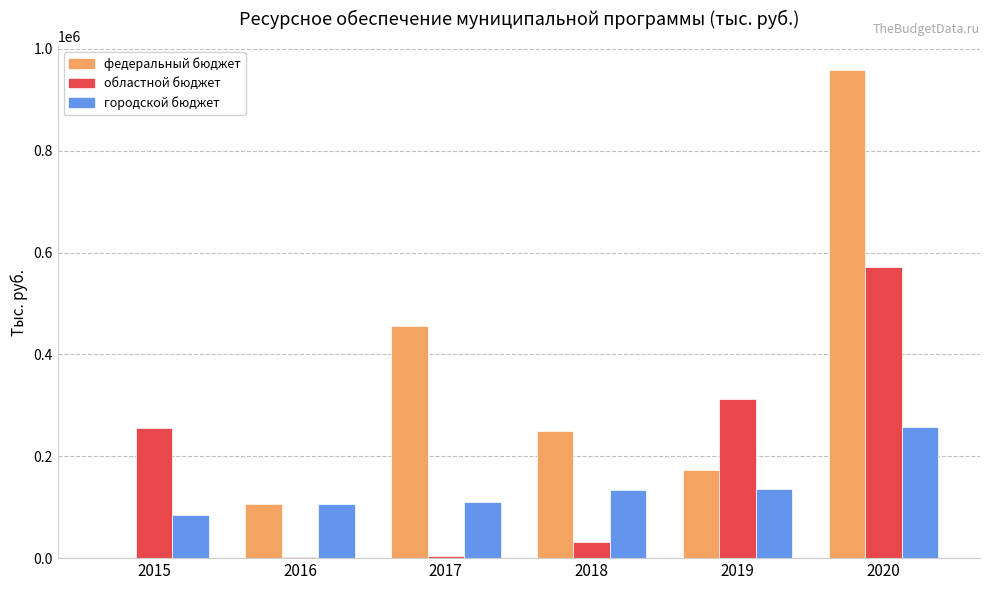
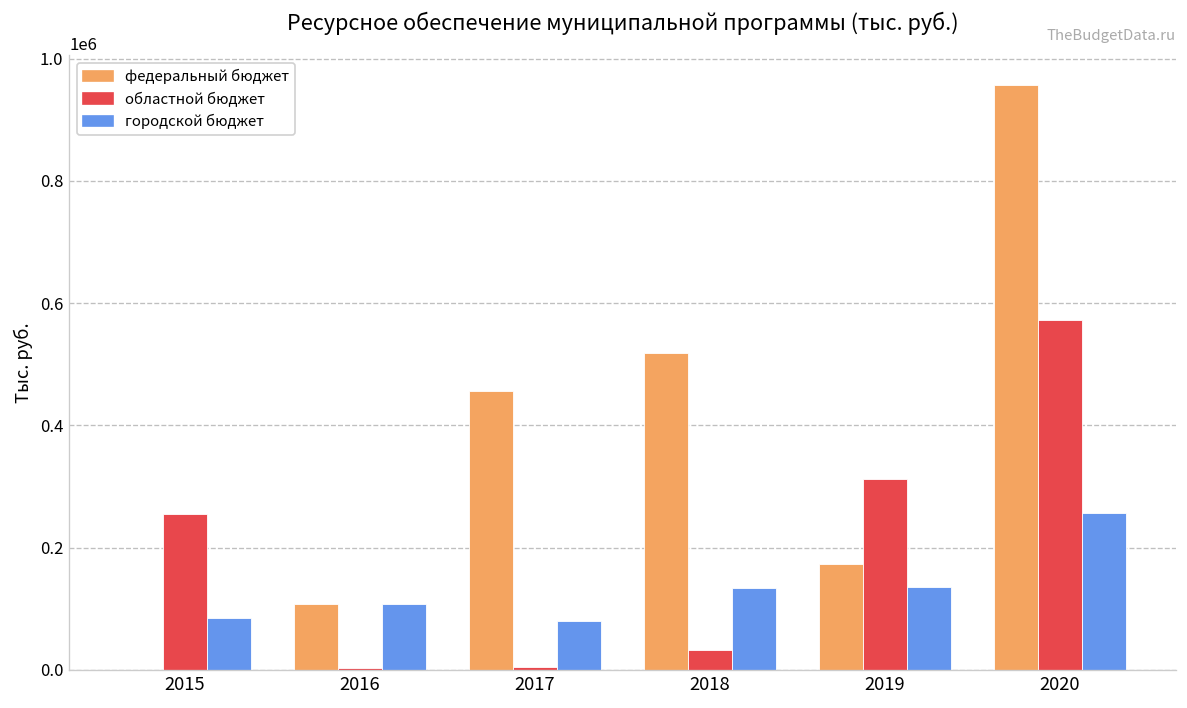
городской бюджет, 2017: 110000 -> 80000
федеральный бюджет, 2018: 250000 -> 520000
